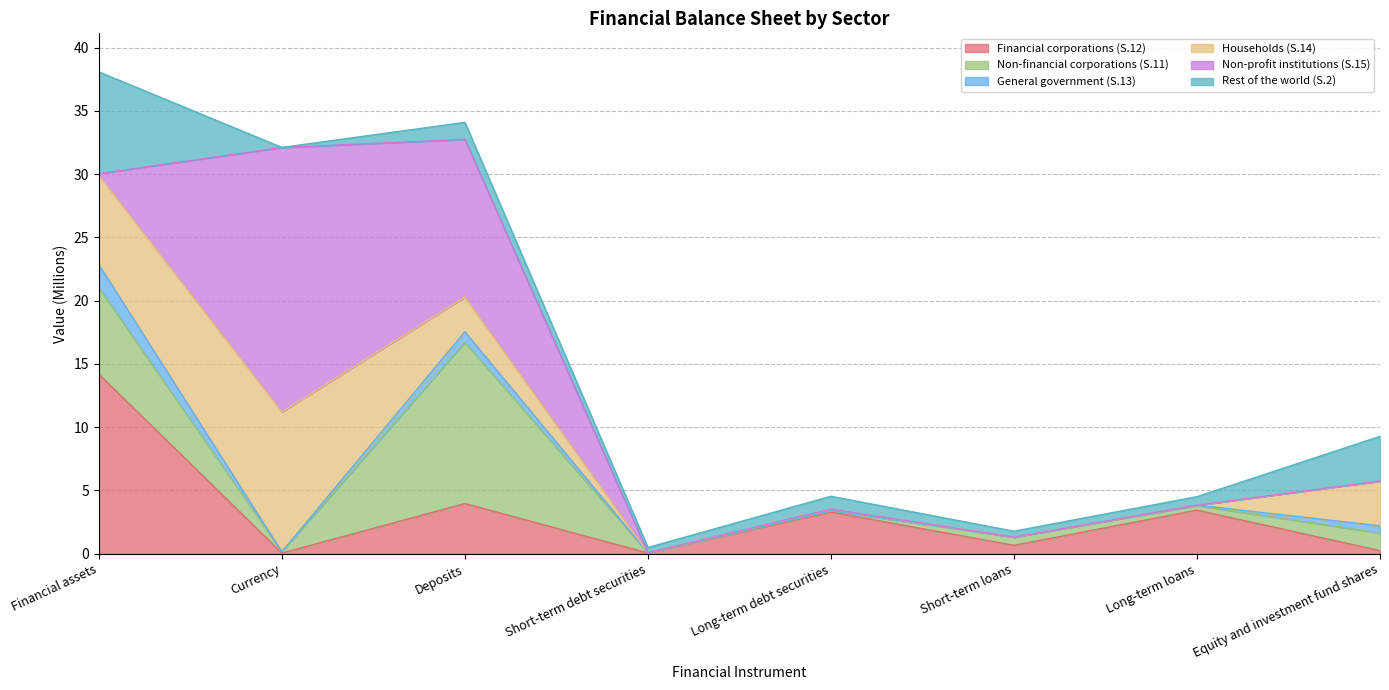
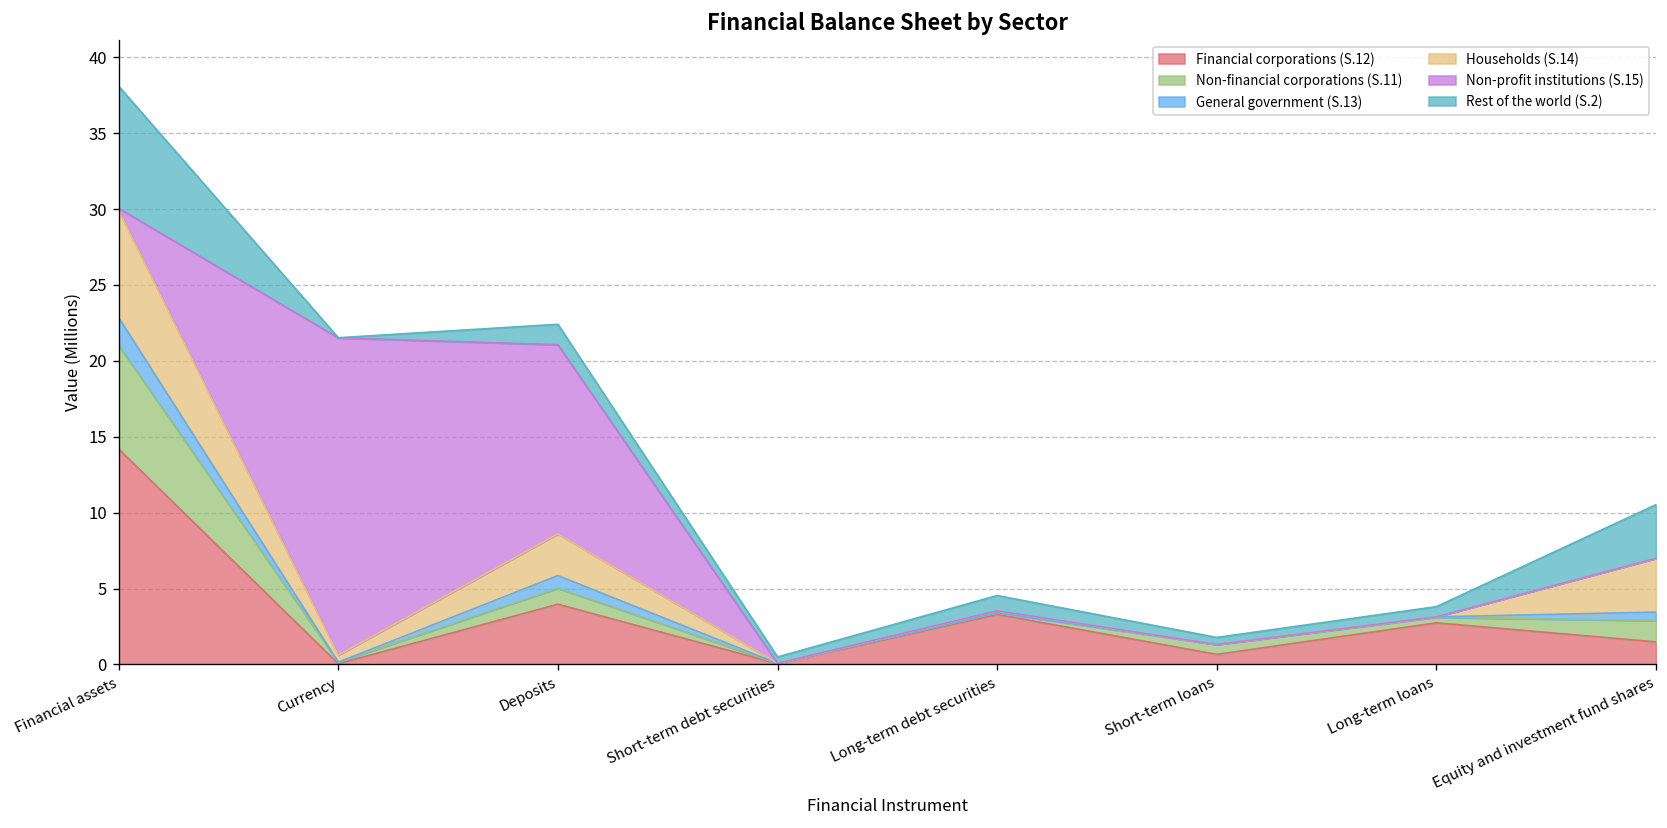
Households (S.14), Currency: 11.1 -> 0.5
Non-financial corporations (S.11), Deposits: 12.7 -> 1.0
Financial corporations (S.12), Long-term loans: 3.4 -> 2.7
Financial corporations (S.12), Equity and investment fund shares: 0.2 -> 1.5
